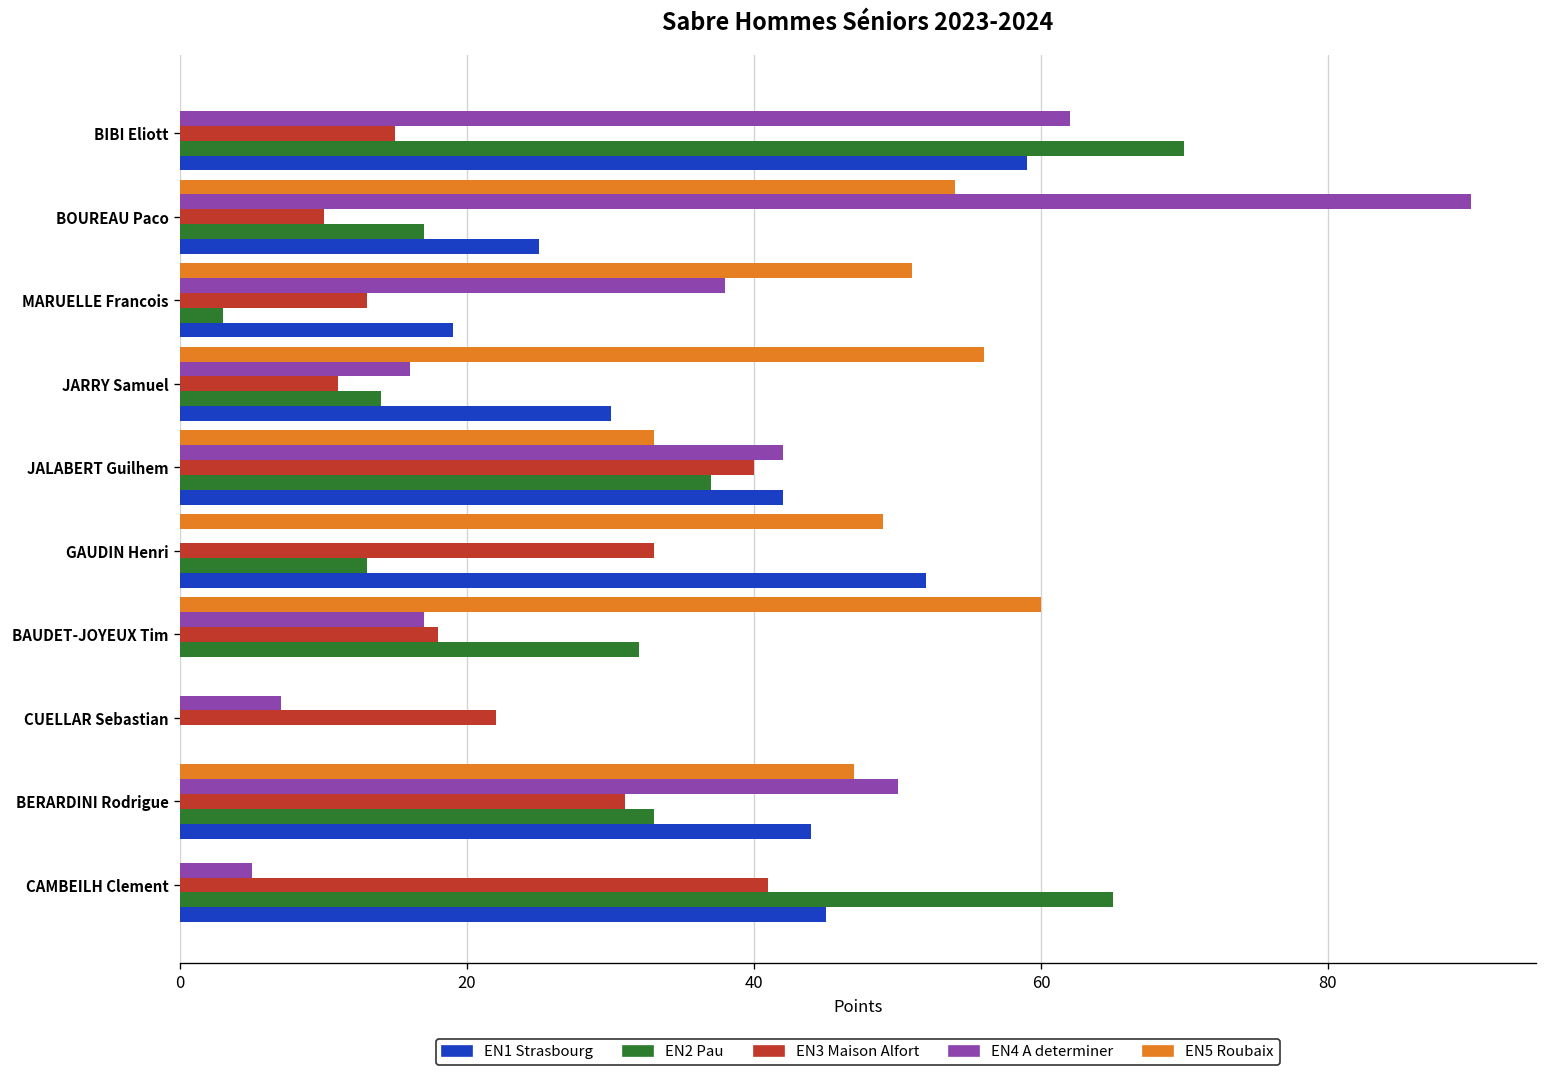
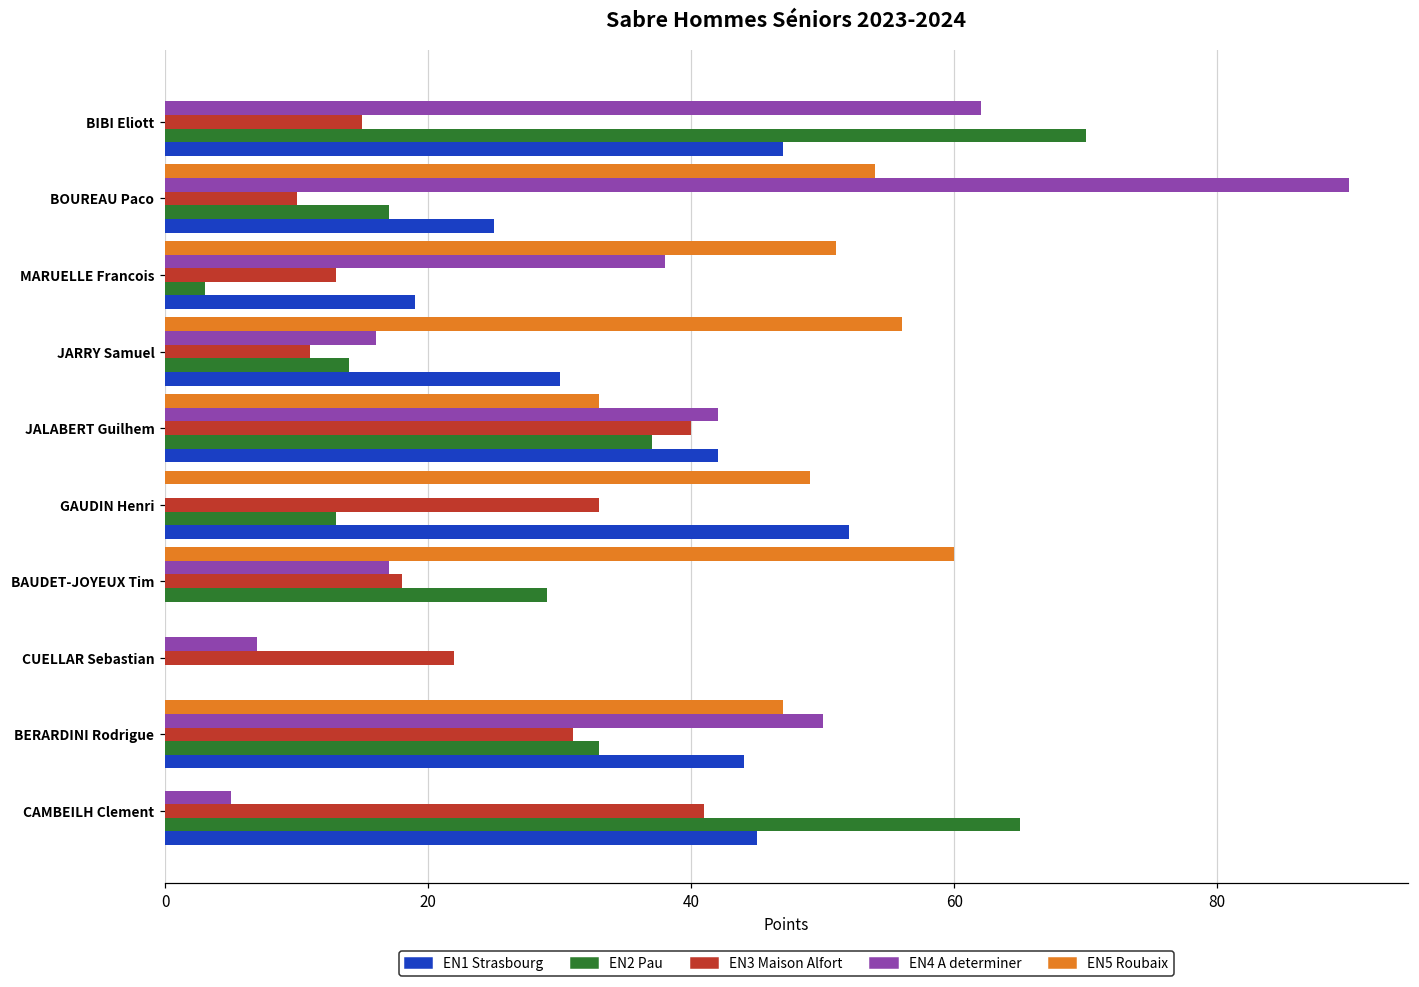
EN1 Strasbourg, BIBI Eliott: 59 -> 47
EN2 Pau, BAUDET-JOYEUX Tim: 32 -> 29
